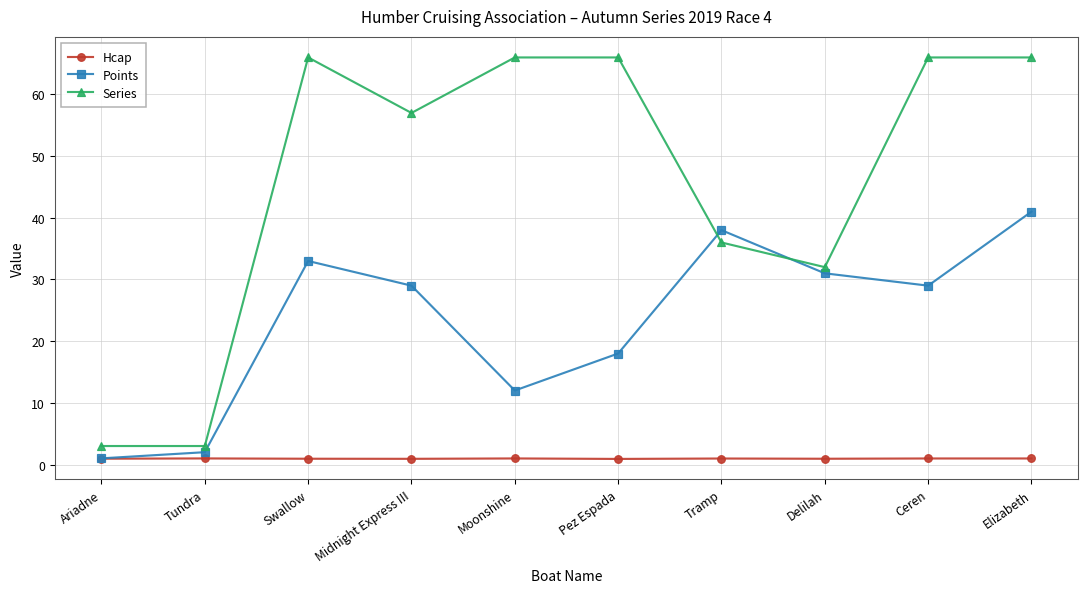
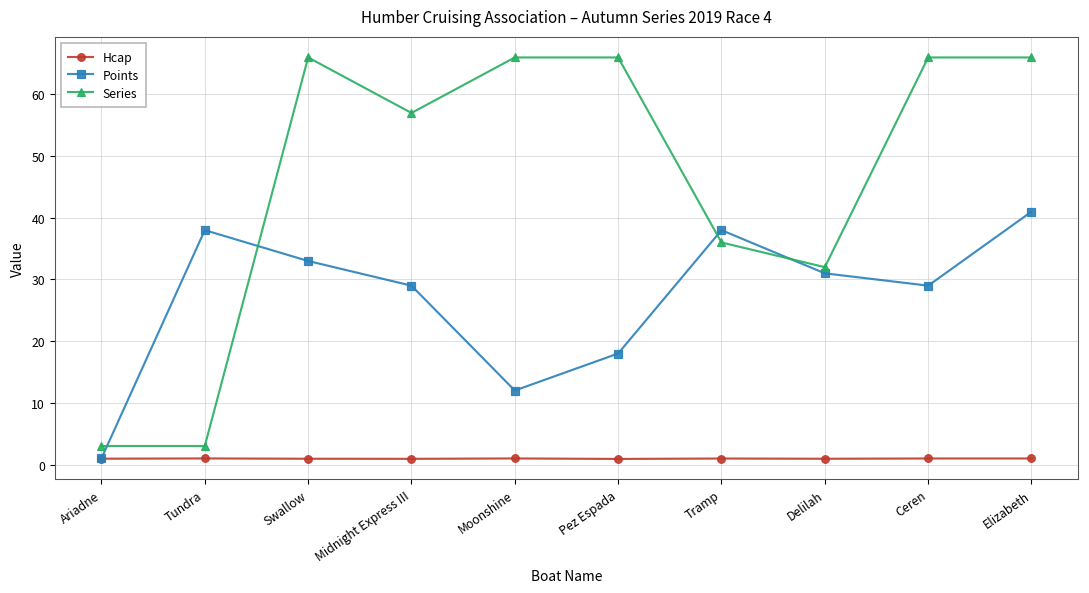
Points, Tundra: 2 -> 38
